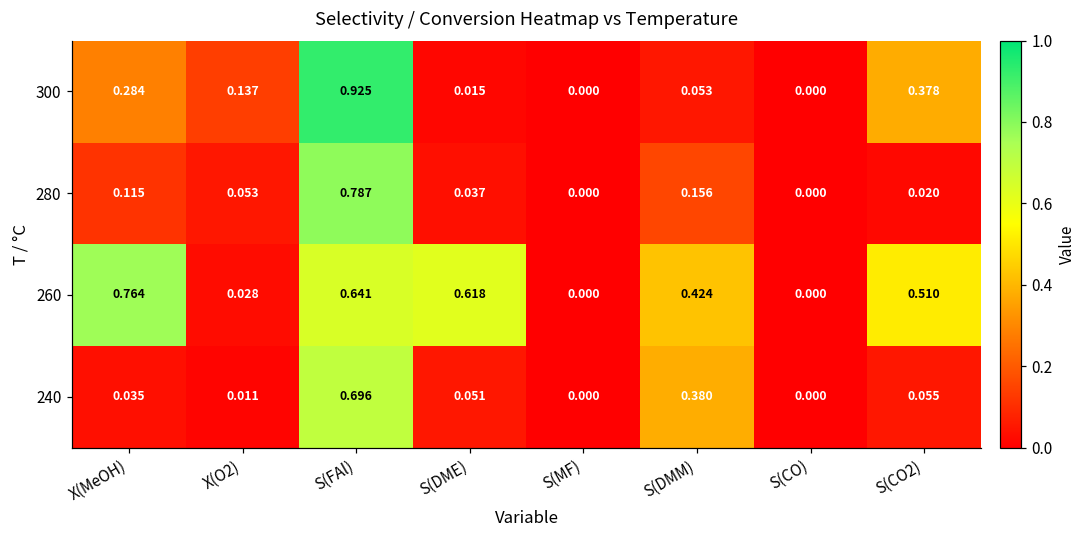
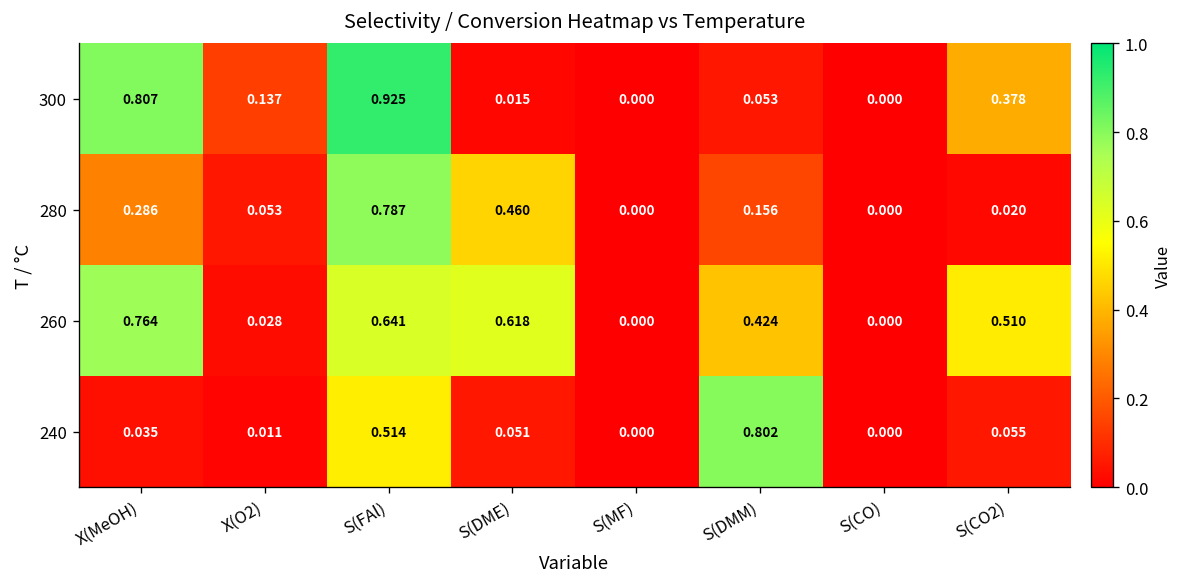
300, X(MeOH): 0.284 -> 0.807
280, X(MeOH): 0.115 -> 0.286
280, S(DME): 0.037 -> 0.460
240, S(FAl): 0.696 -> 0.514
240, S(DMM): 0.380 -> 0.802
